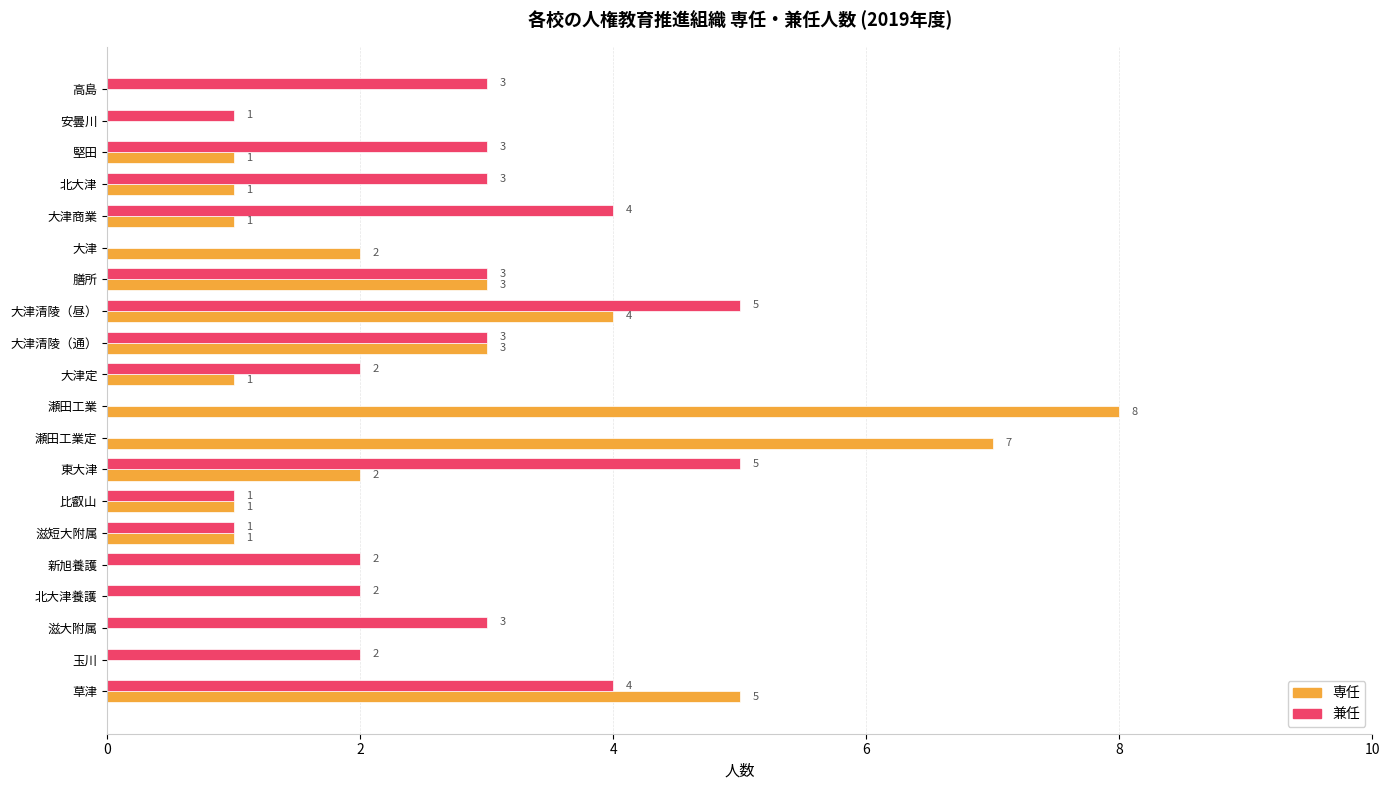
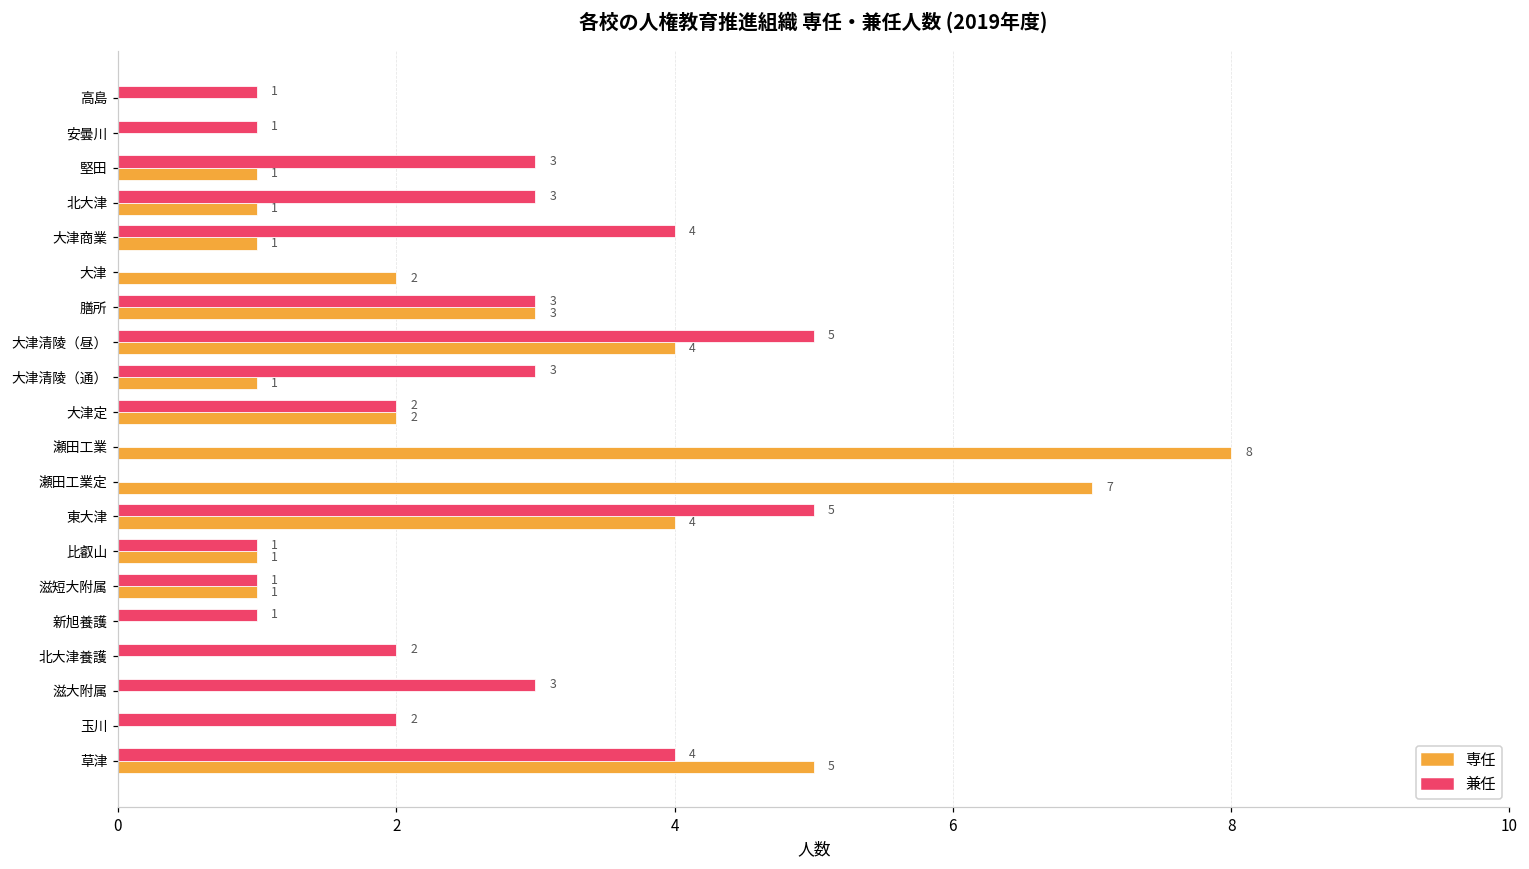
兼任, 高島: 3 -> 1
専任, 大津清陵（通）: 3 -> 1
専任, 大津定: 1 -> 2
専任, 東大津: 2 -> 4
兼任, 新旭養護: 2 -> 1
